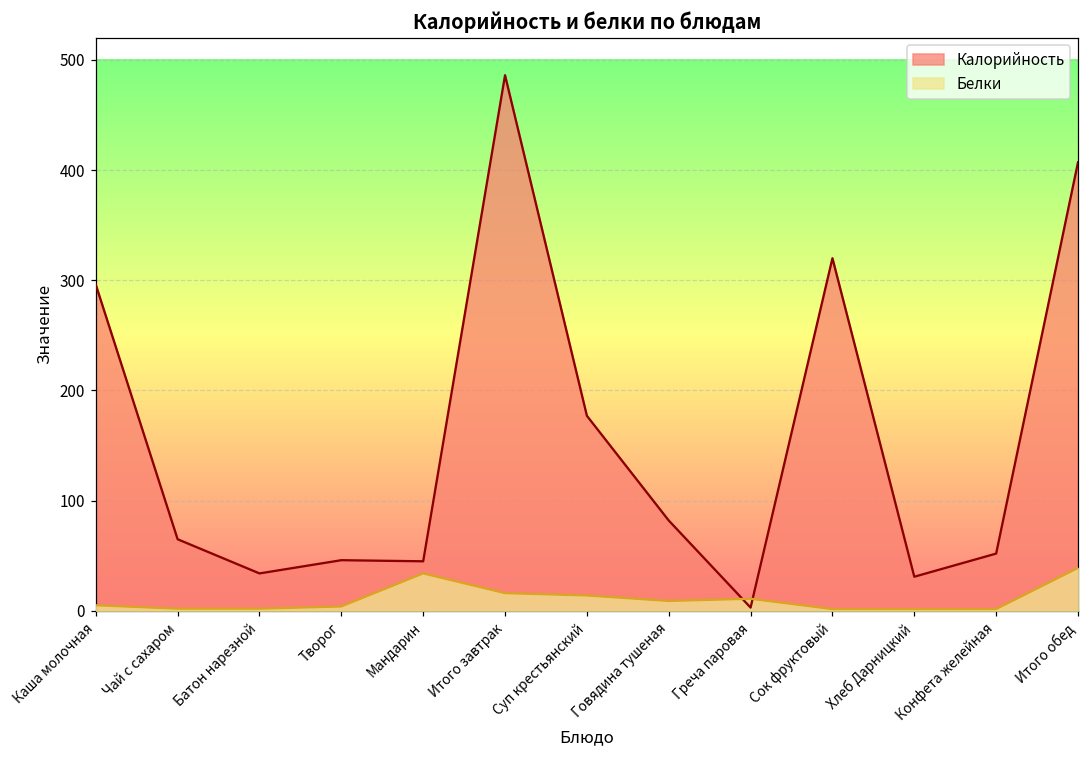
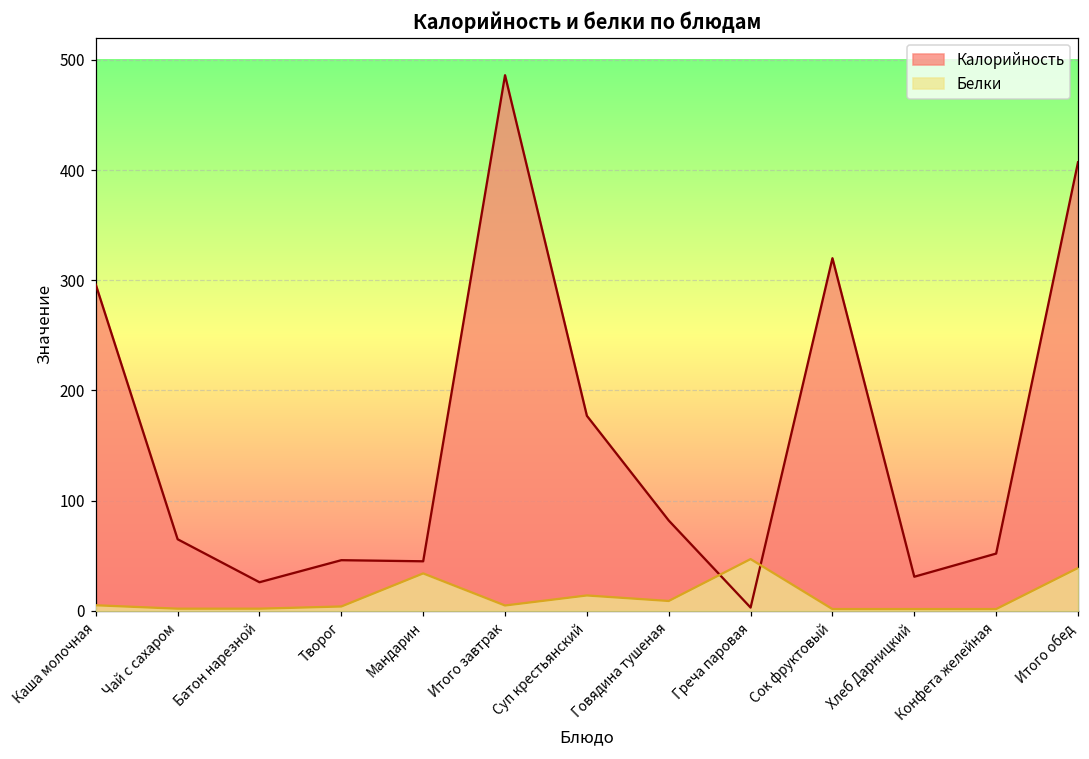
Калорийность, Батон нарезной: 34 -> 26
Белки, Итого завтрак: 16 -> 5
Белки, Греча паровая: 11 -> 47
